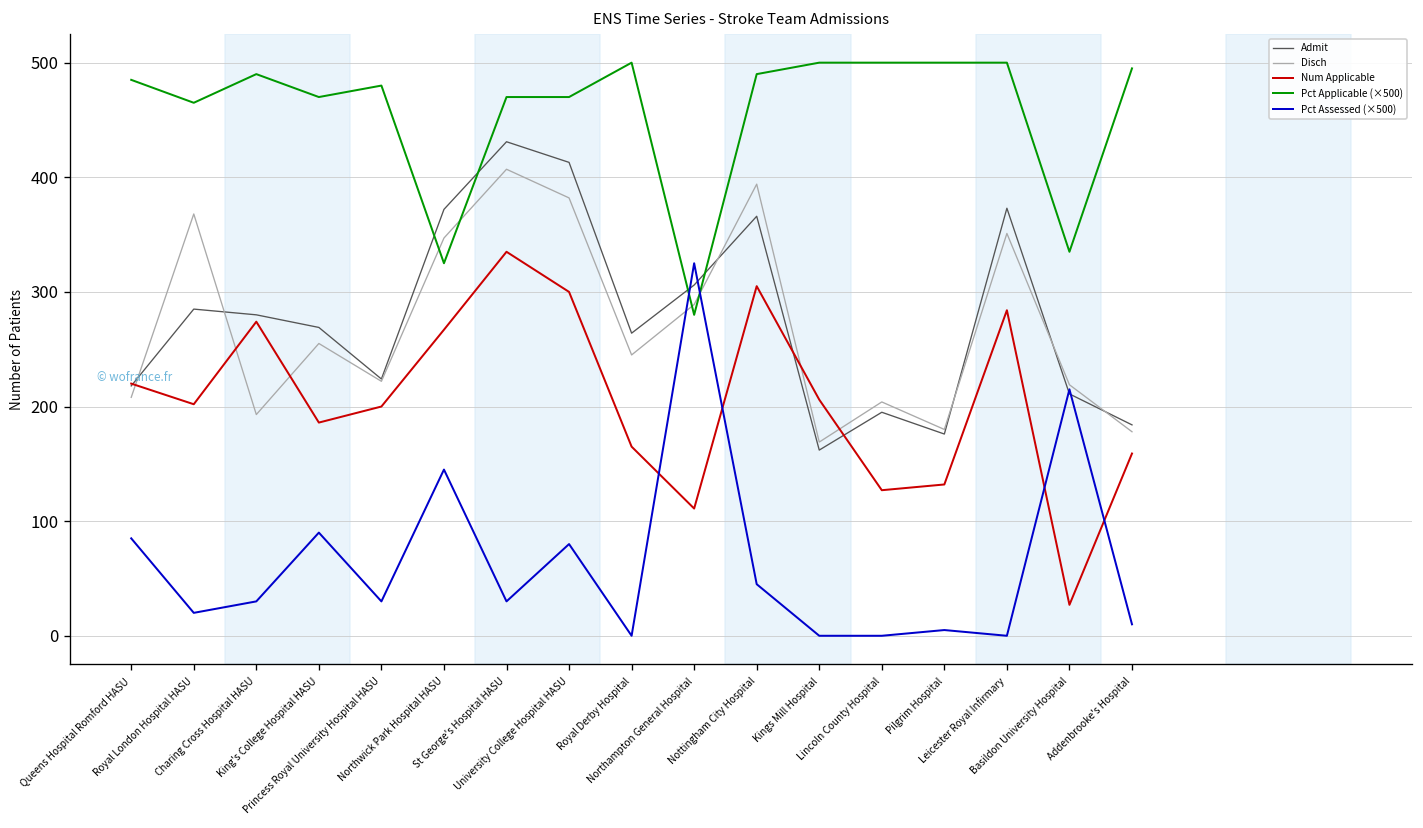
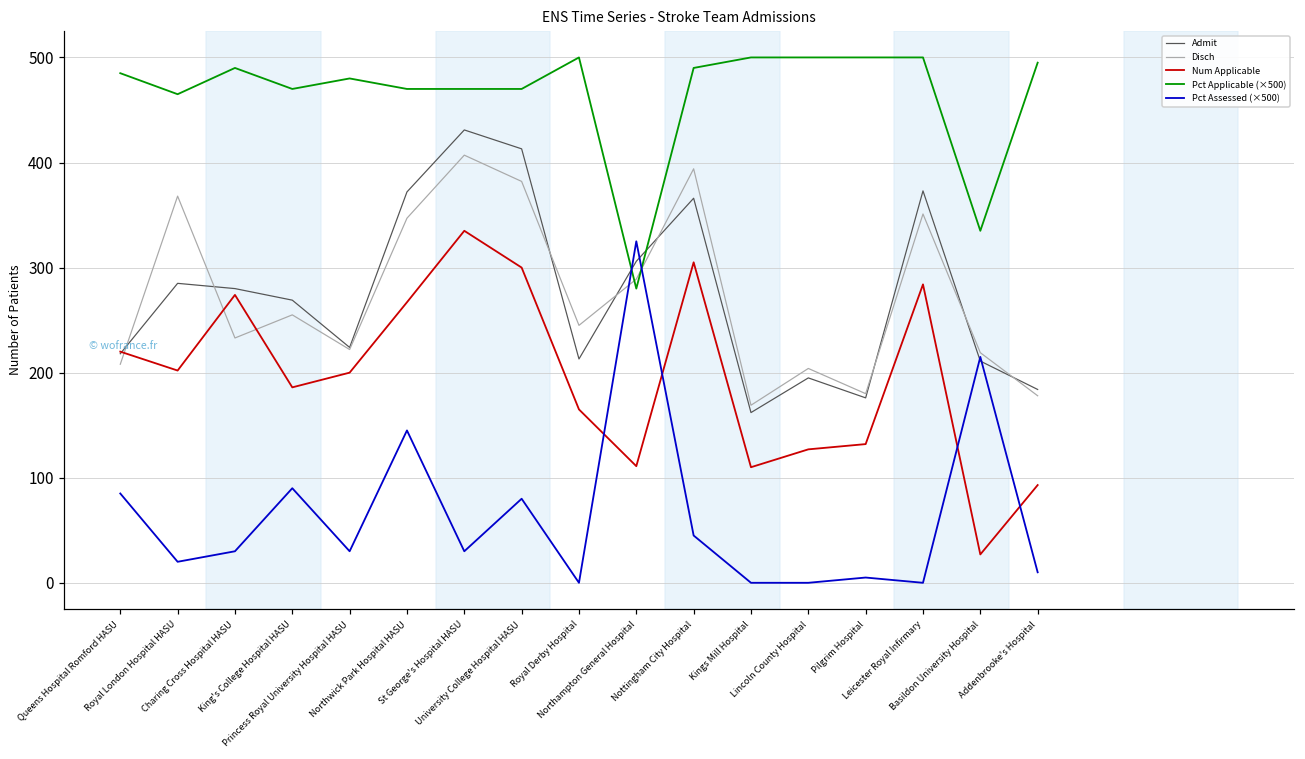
Disch, Charing Cross Hospital HASU: 190 -> 230
Pct Applicable (×500), Northwick Park Hospital HASU: 330 -> 470
Admit, Royal Derby Hospital: 260 -> 210
Num Applicable, Kings Mill Hospital: 210 -> 110
Num Applicable, Addenbrooke's Hospital: 160 -> 90
